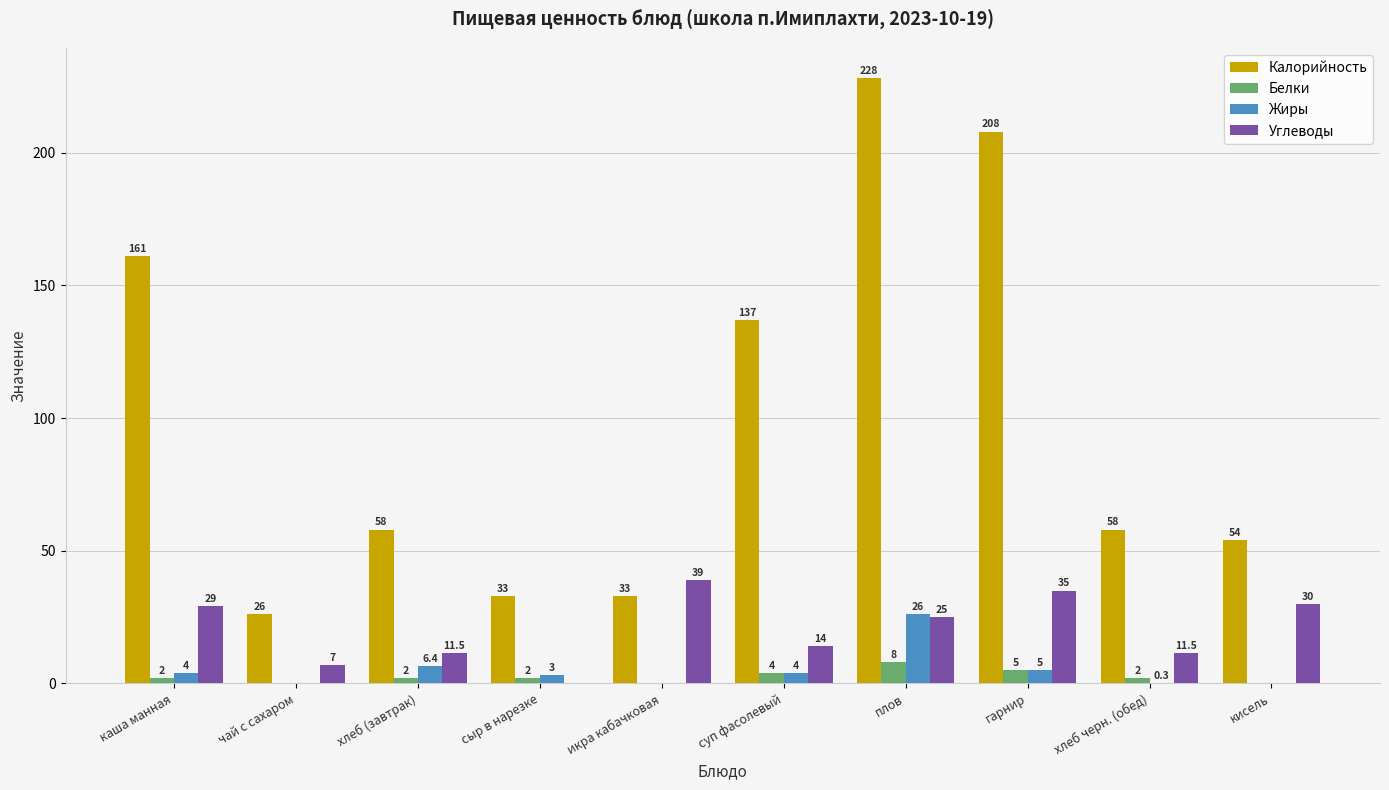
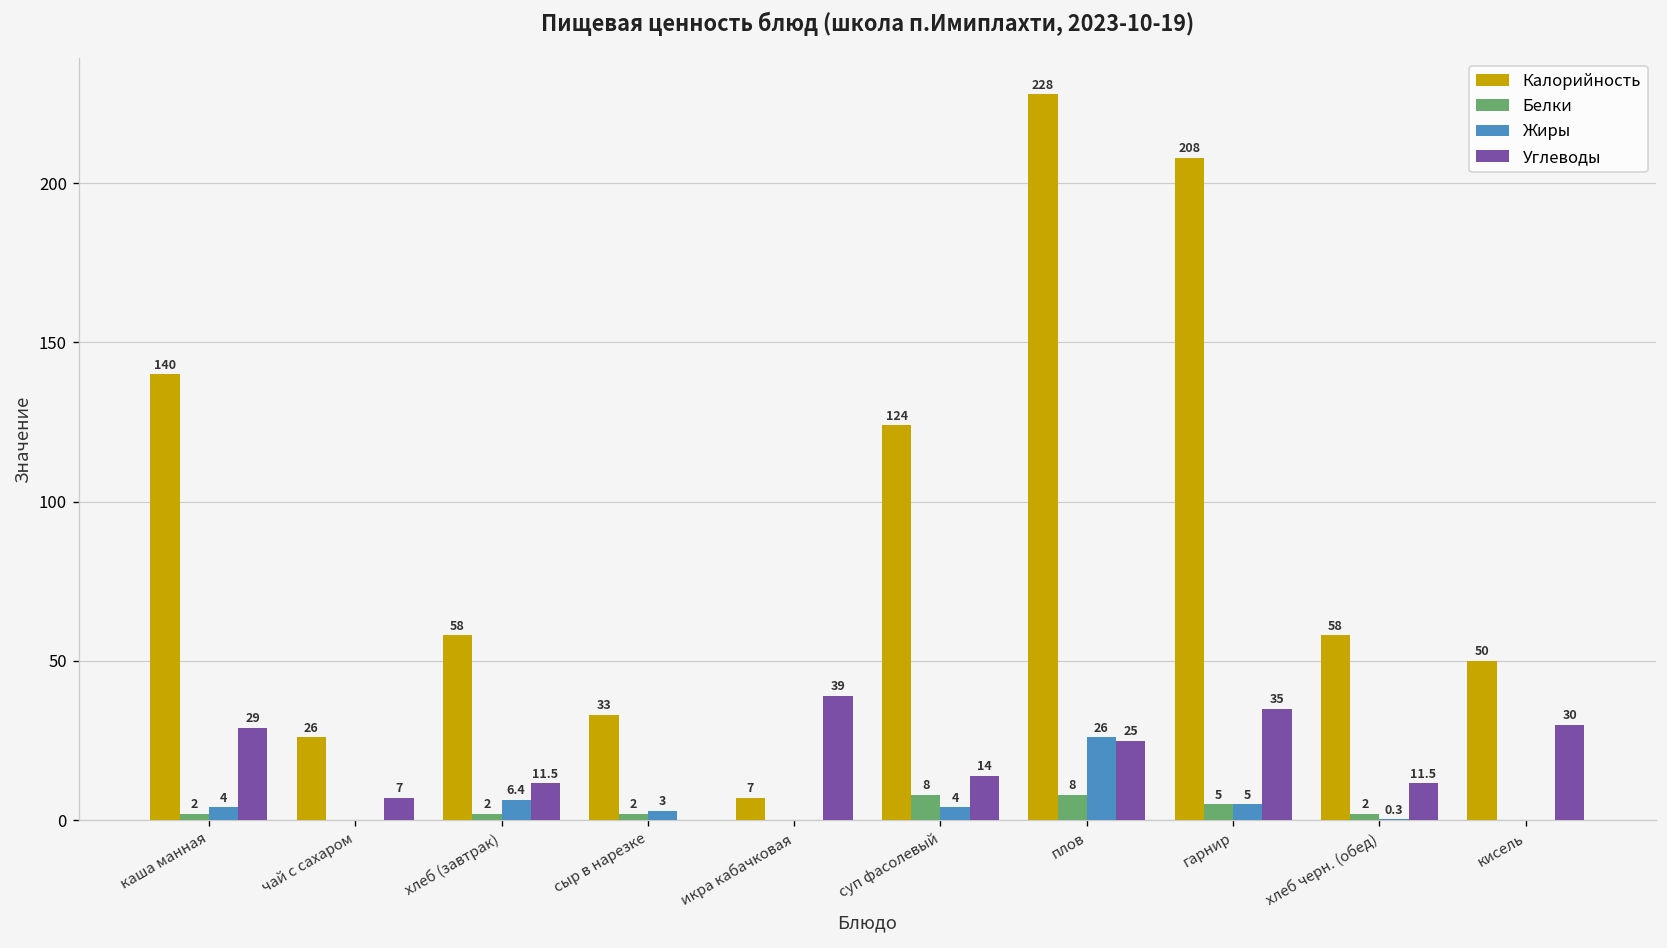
Калорийность, каша манная: 161 -> 140
Калорийность, икра кабачковая: 33 -> 7
Калорийность, суп фасолевый: 137 -> 124
Белки, суп фасолевый: 4 -> 8
Калорийность, кисель: 54 -> 50
